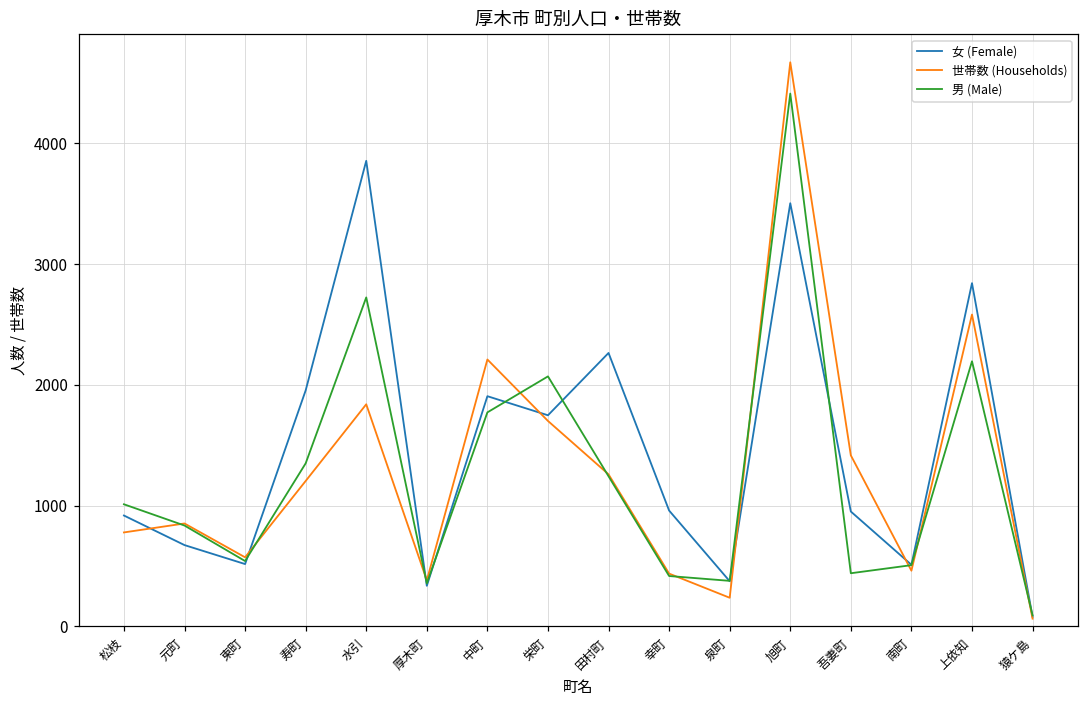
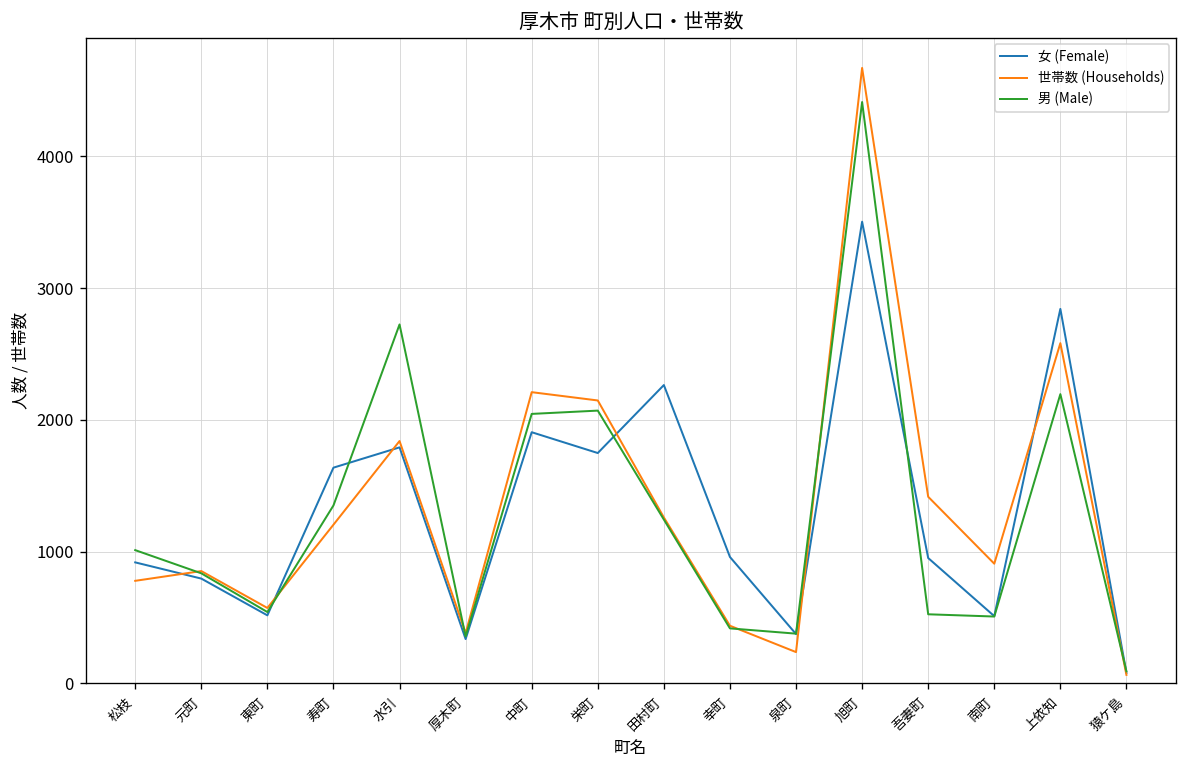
女 (Female), 元町: 670 -> 800
女 (Female), 寿町: 1960 -> 1640
女 (Female), 水引: 3860 -> 1790
男 (Male), 中町: 1770 -> 2050
世帯数 (Households), 栄町: 1700 -> 2150
男 (Male), 吾妻町: 440 -> 530
世帯数 (Households), 南町: 460 -> 910
